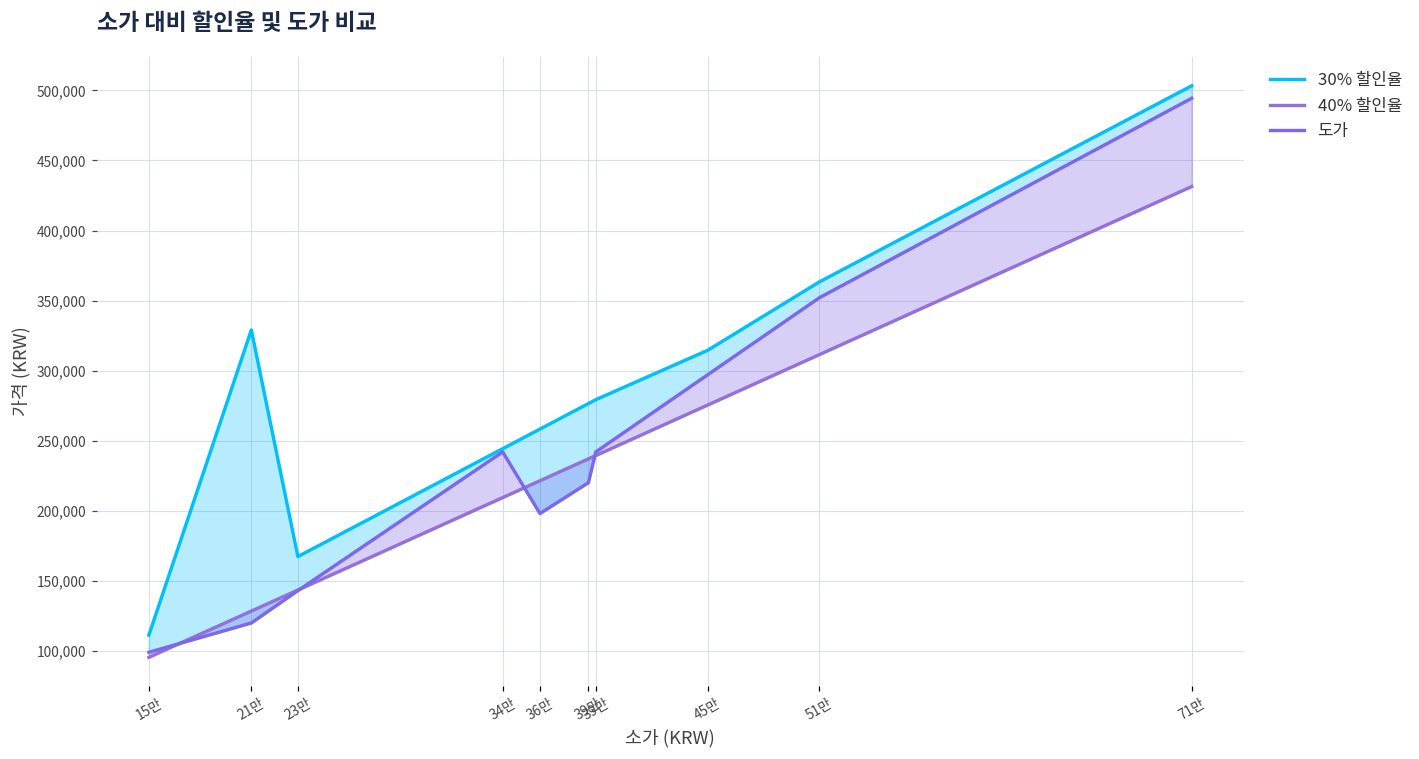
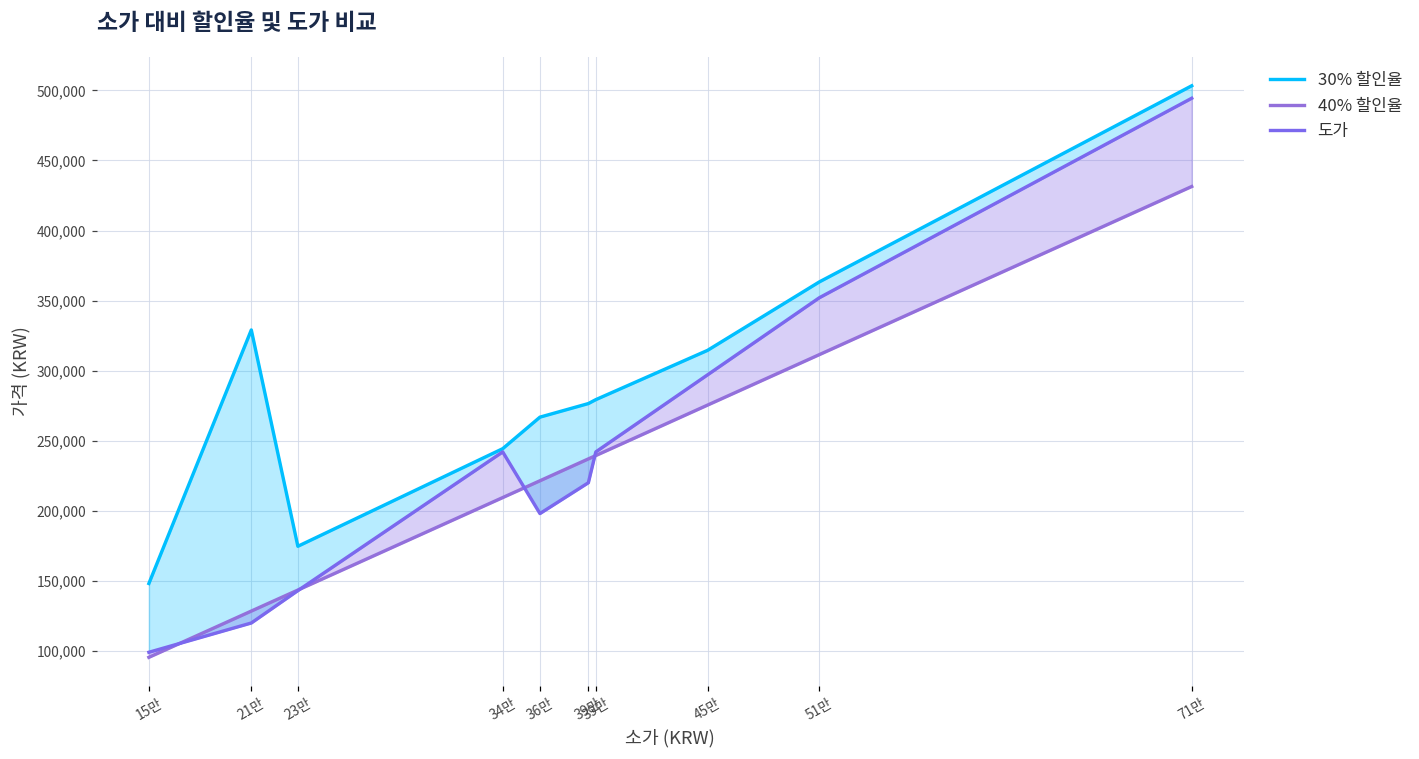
30% 할인율, 15만: 111,000 -> 148,000
30% 할인율, 23만: 167,000 -> 175,000
30% 할인율, 36만: 258,000 -> 267,000
